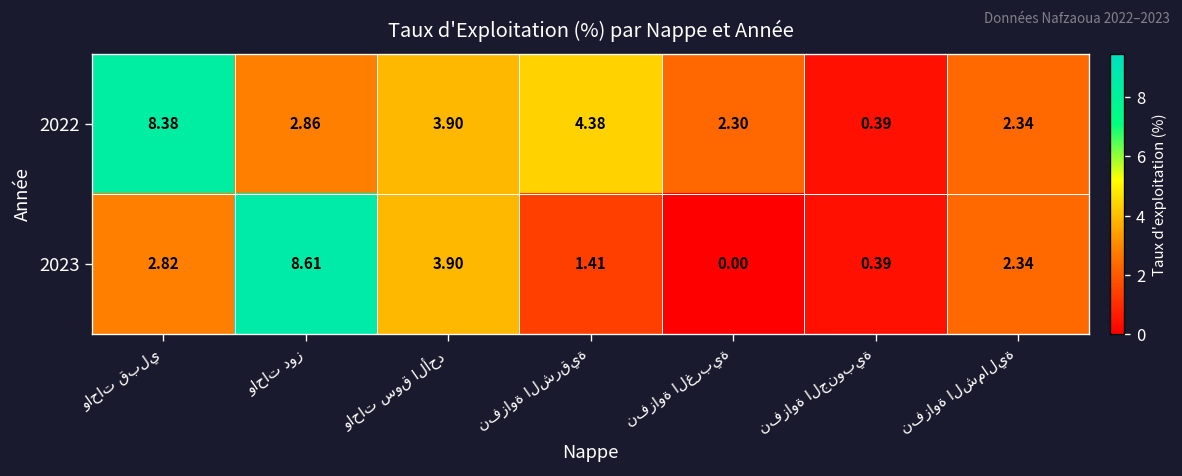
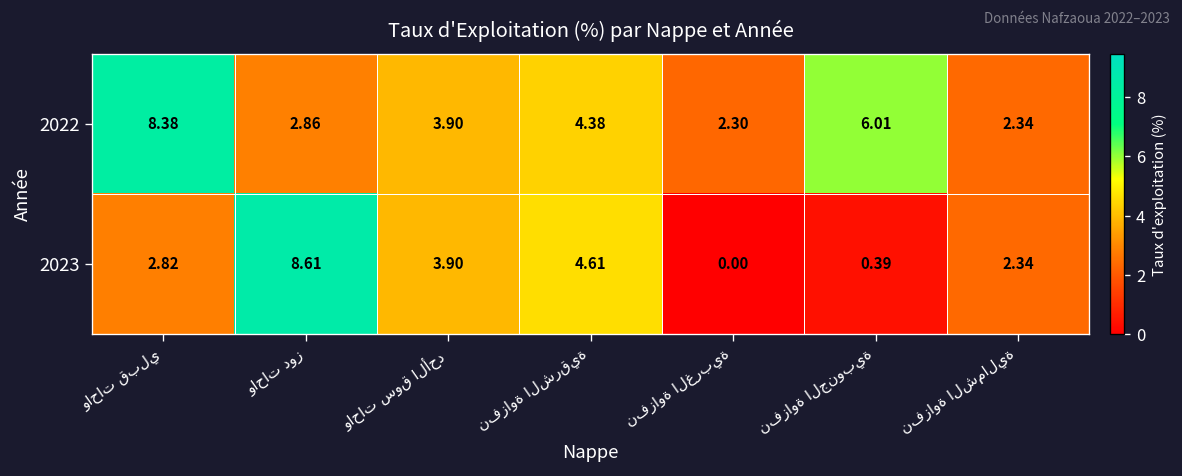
2022, نفزاوة الجنوبية: 0.39 -> 6.01
2023, نفزاوة الشرقية: 1.41 -> 4.61
